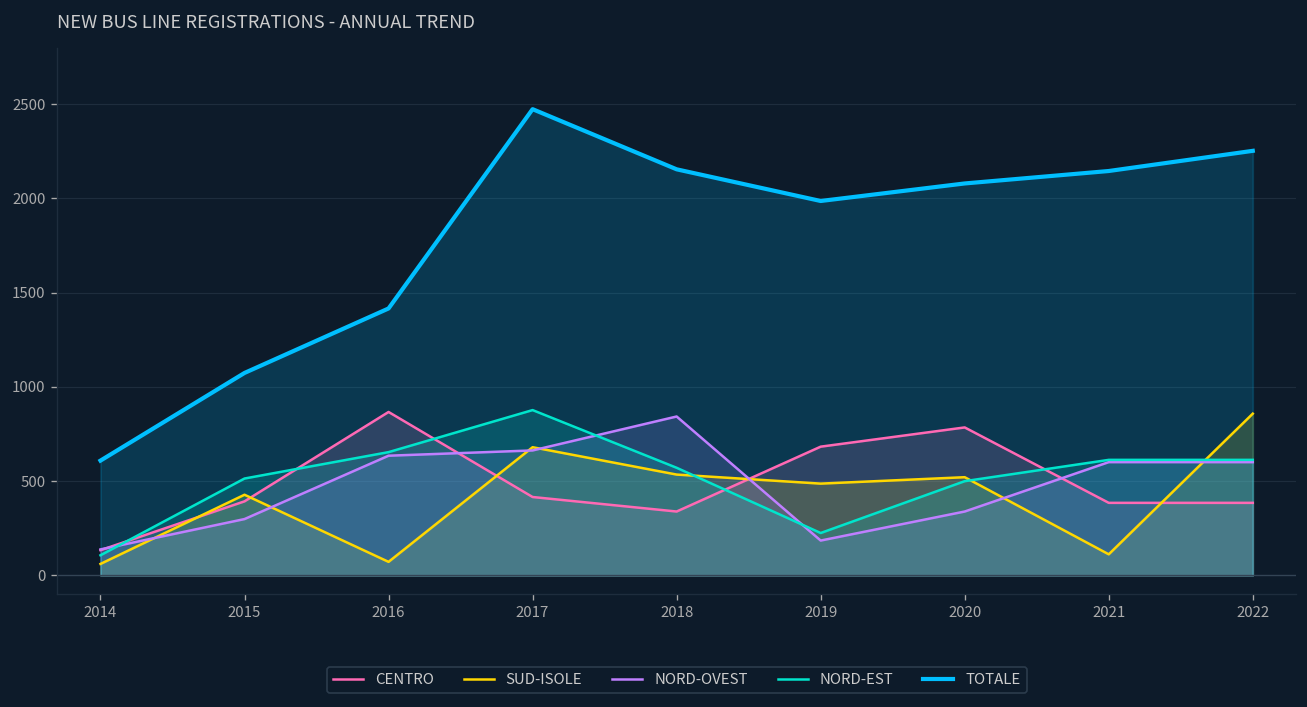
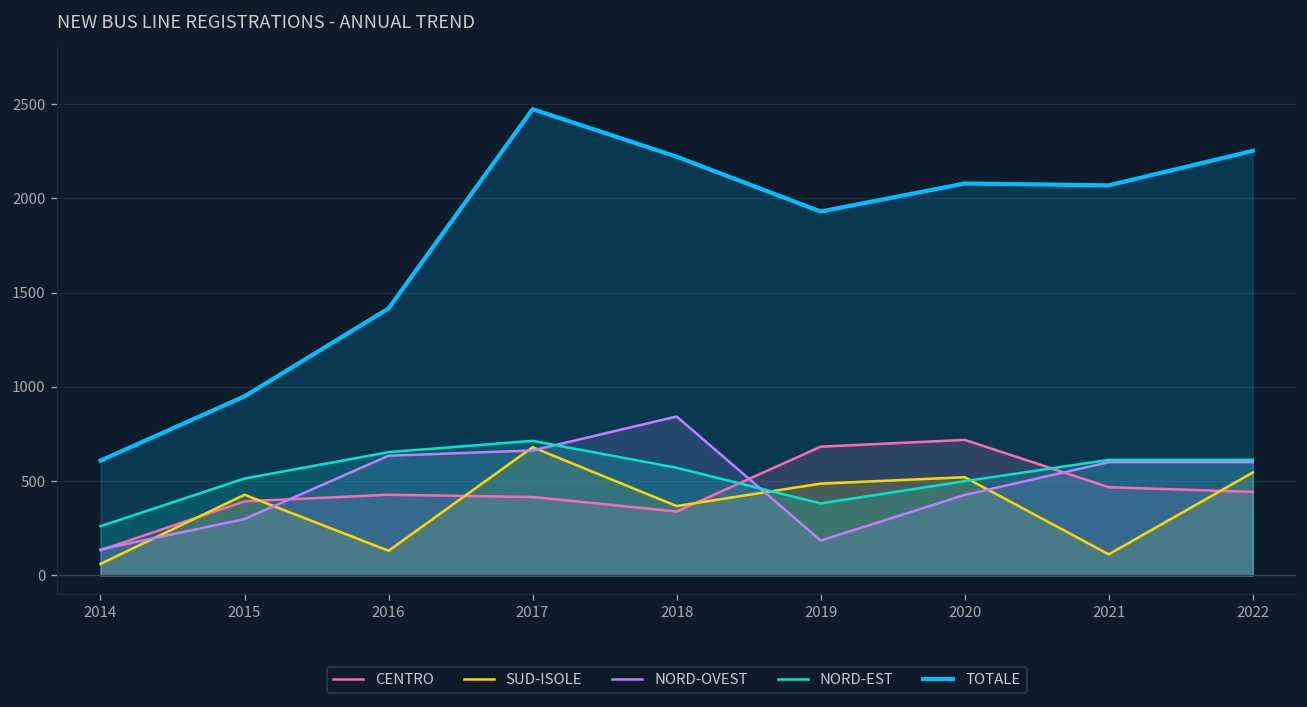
NORD-EST, 2014: 110 -> 260
TOTALE, 2015: 1070 -> 950
CENTRO, 2016: 870 -> 430
SUD-ISOLE, 2016: 70 -> 130
NORD-EST, 2017: 880 -> 710
SUD-ISOLE, 2018: 540 -> 370
TOTALE, 2018: 2150 -> 2220
NORD-EST, 2019: 230 -> 380
TOTALE, 2019: 1990 -> 1930
CENTRO, 2020: 790 -> 720
NORD-OVEST, 2020: 340 -> 430
CENTRO, 2021: 390 -> 470
TOTALE, 2021: 2150 -> 2070
CENTRO, 2022: 390 -> 440
SUD-ISOLE, 2022: 860 -> 550
